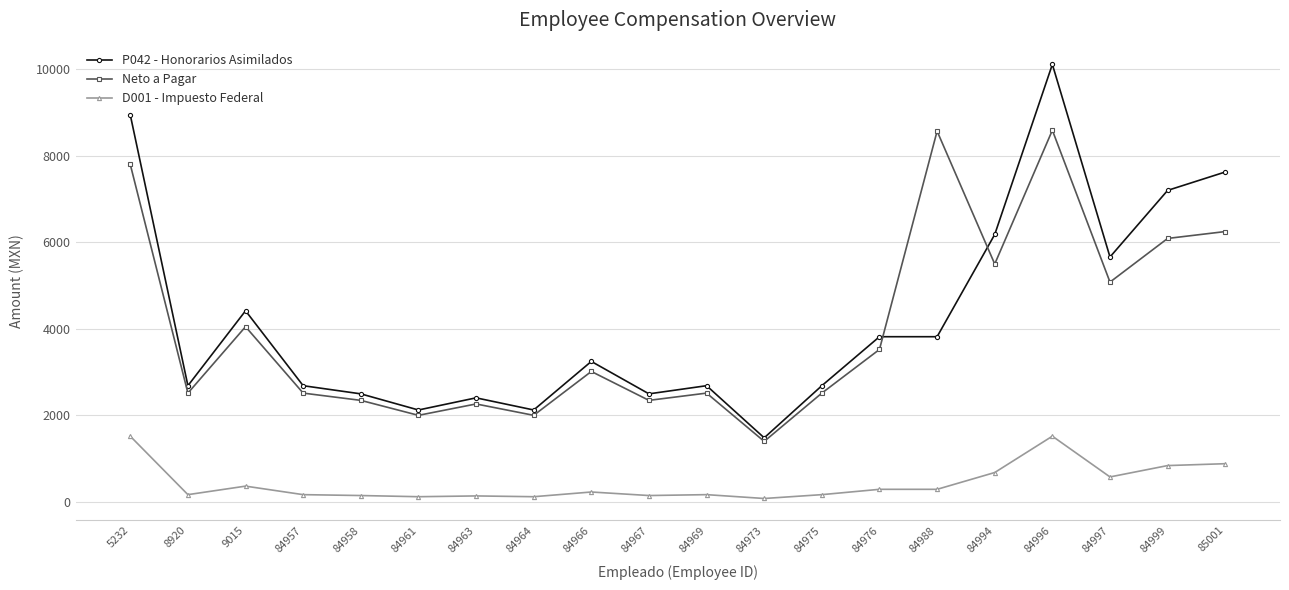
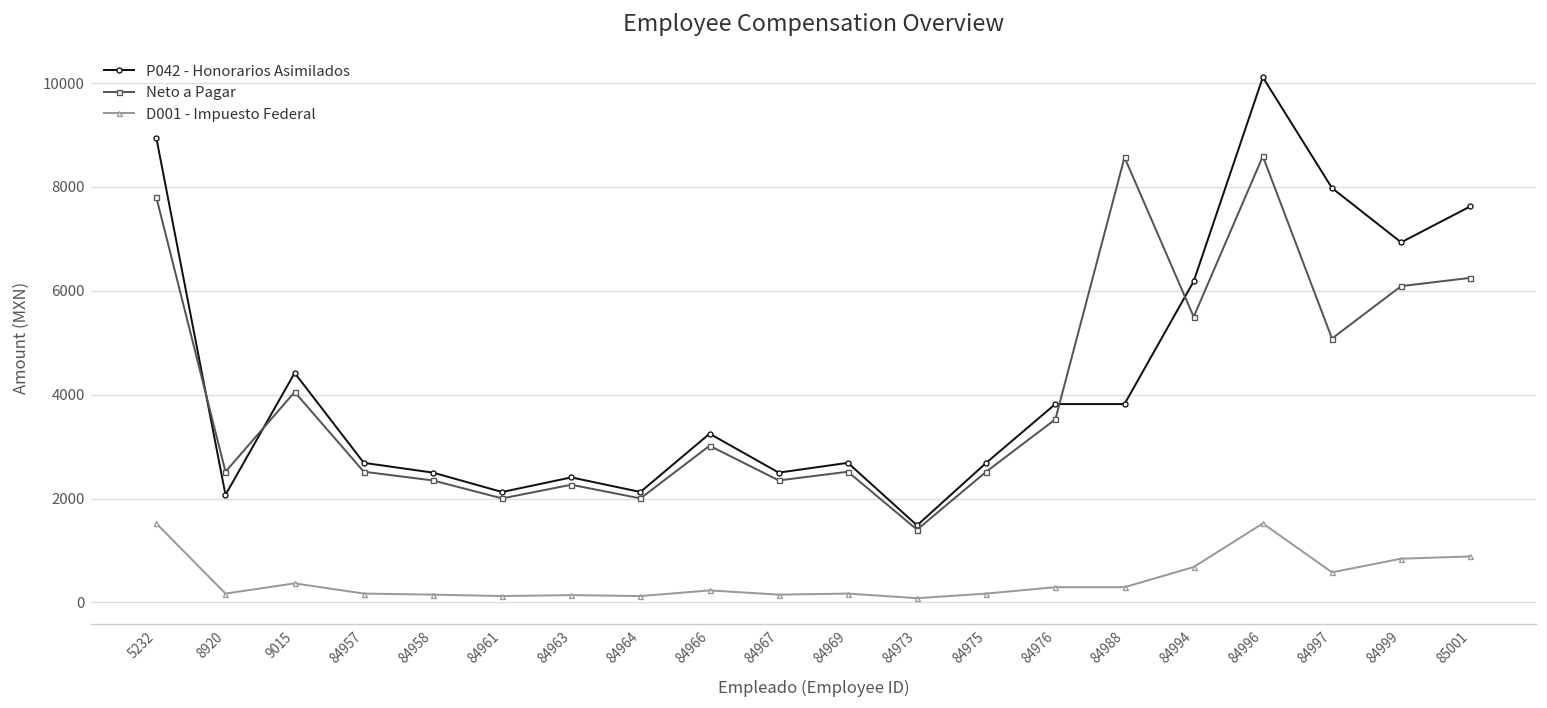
P042 - Honorarios Asimilados, 8920: 2700 -> 2100
P042 - Honorarios Asimilados, 84997: 5700 -> 8000
P042 - Honorarios Asimilados, 84999: 7200 -> 6900
